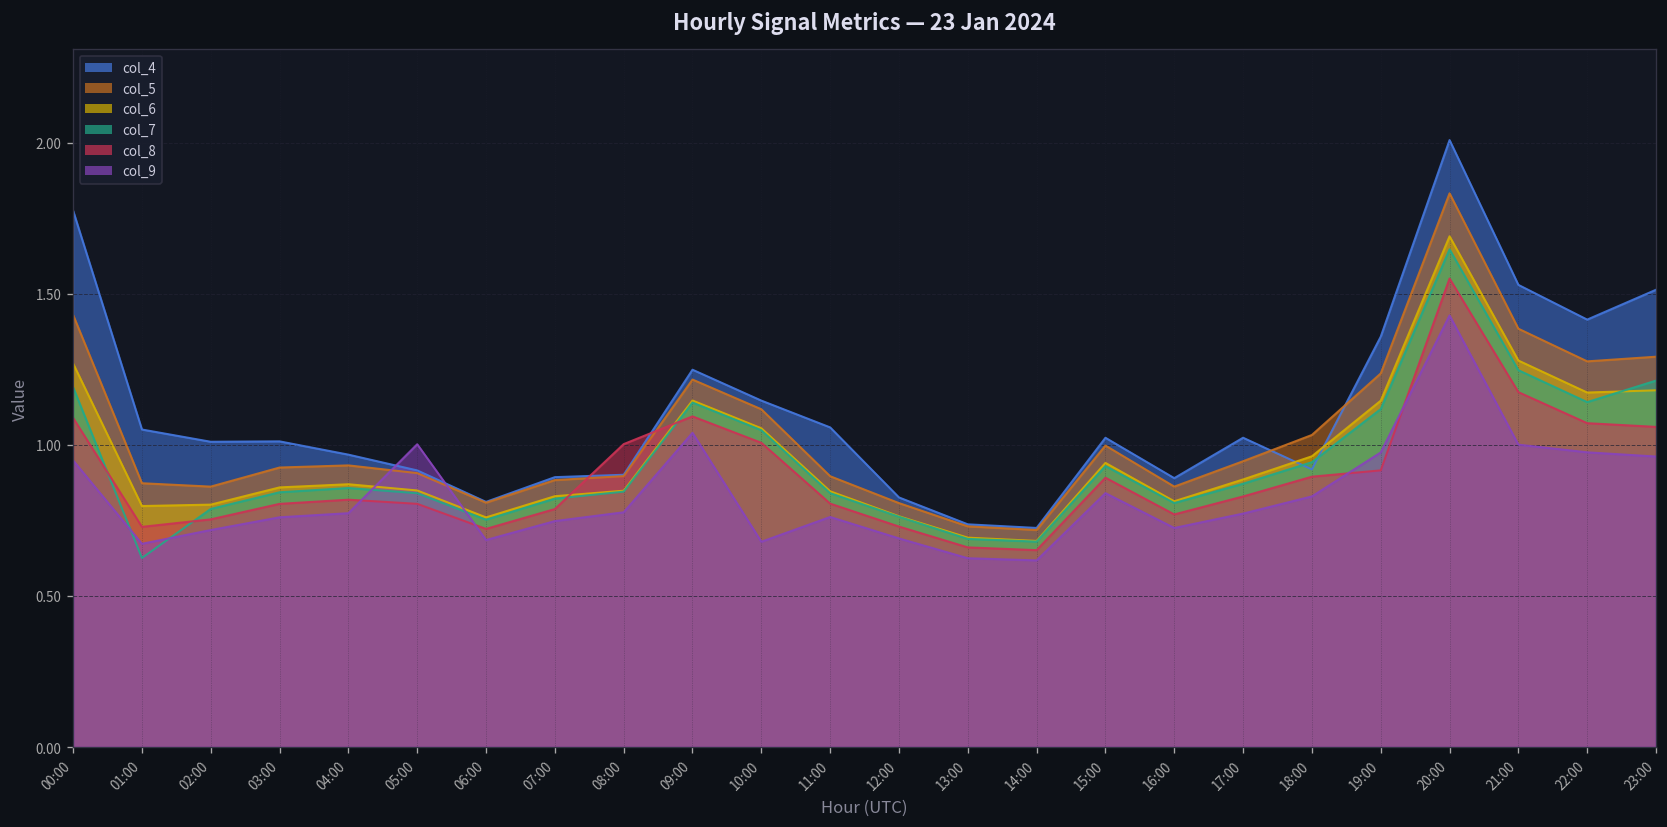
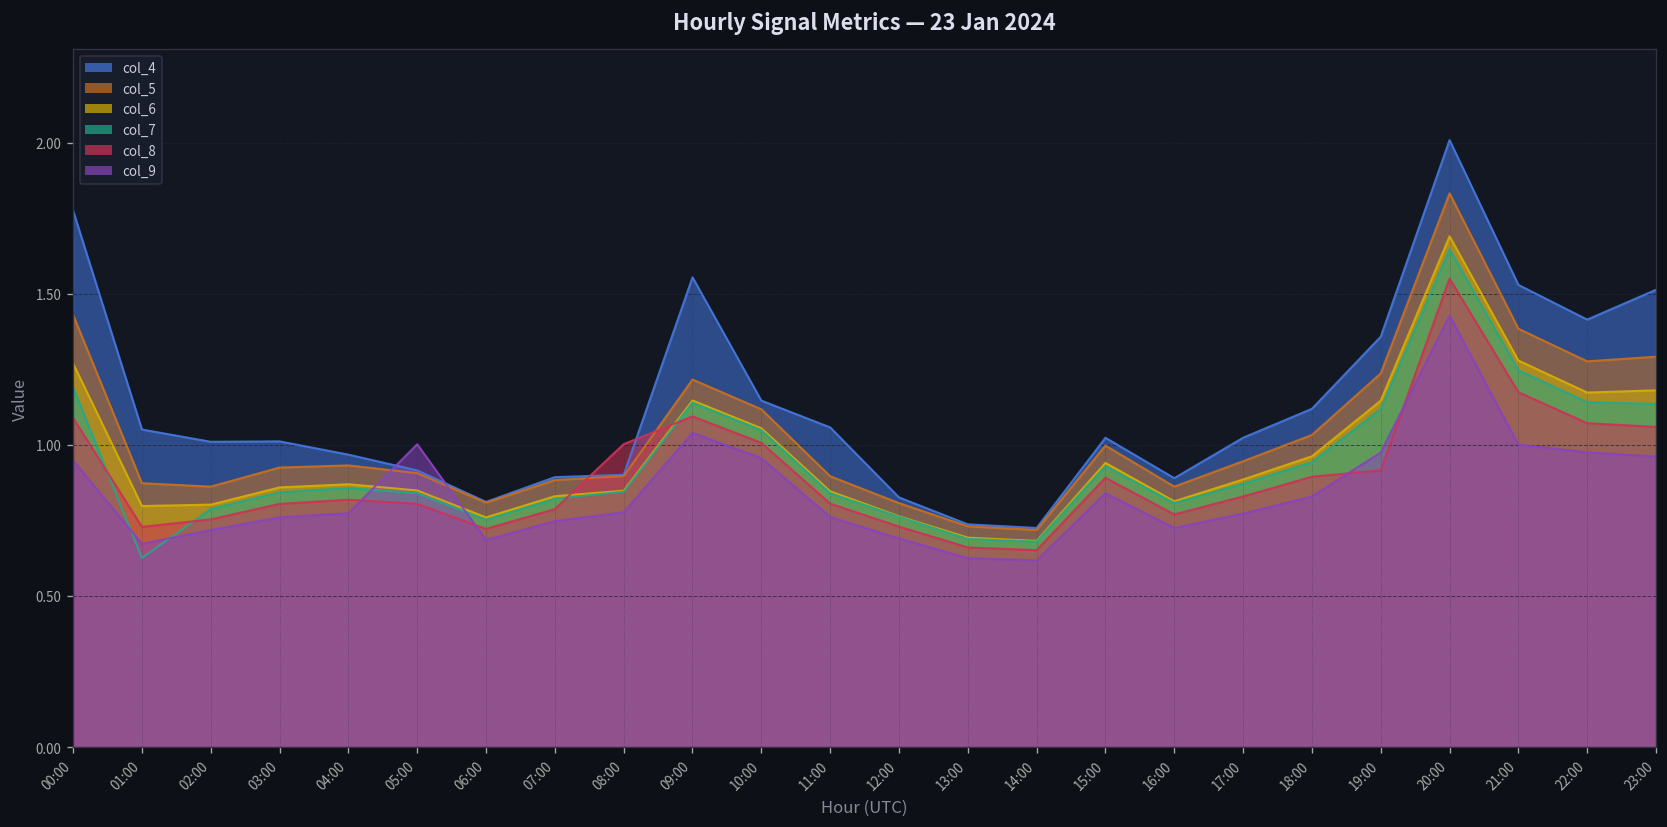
col_4, 09:00: 1.25 -> 1.55
col_9, 10:00: 0.68 -> 0.96
col_4, 18:00: 0.92 -> 1.12
col_7, 23:00: 1.21 -> 1.14
